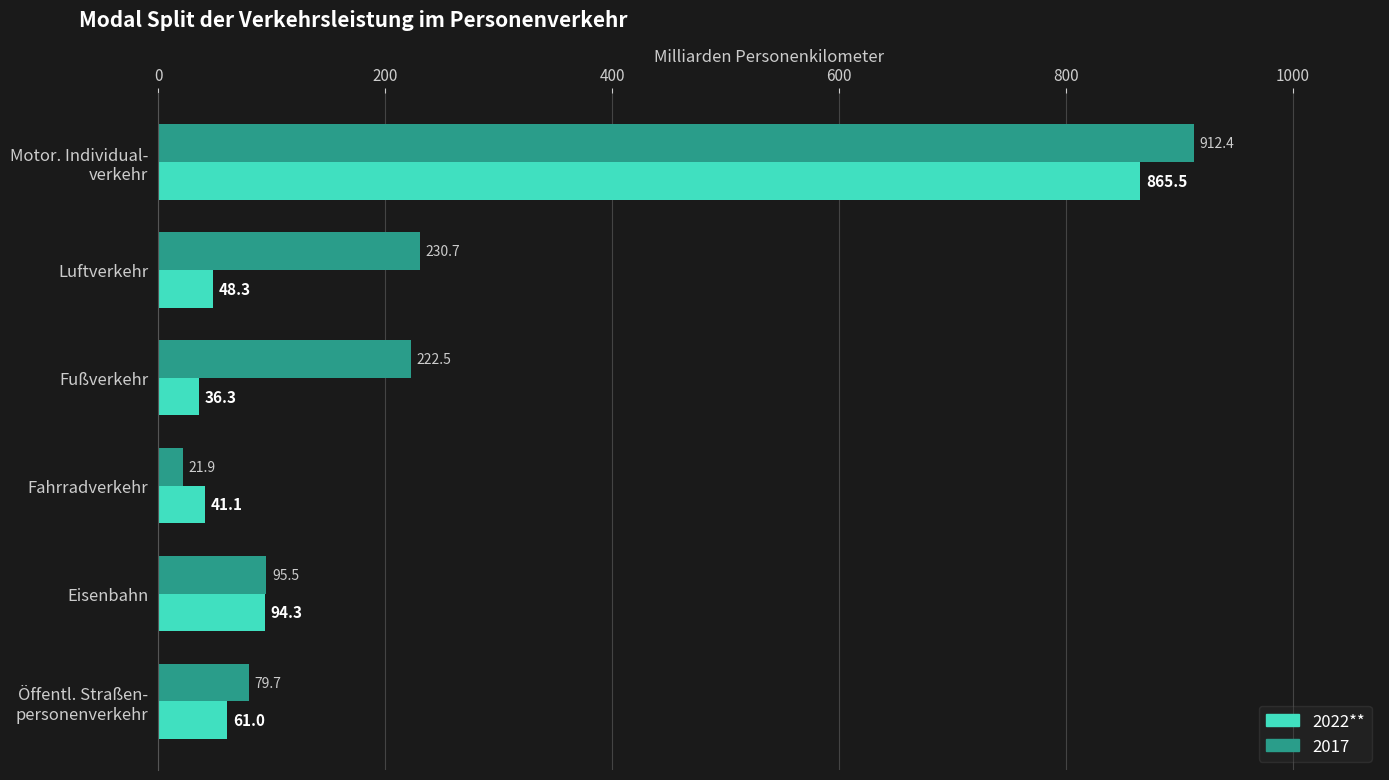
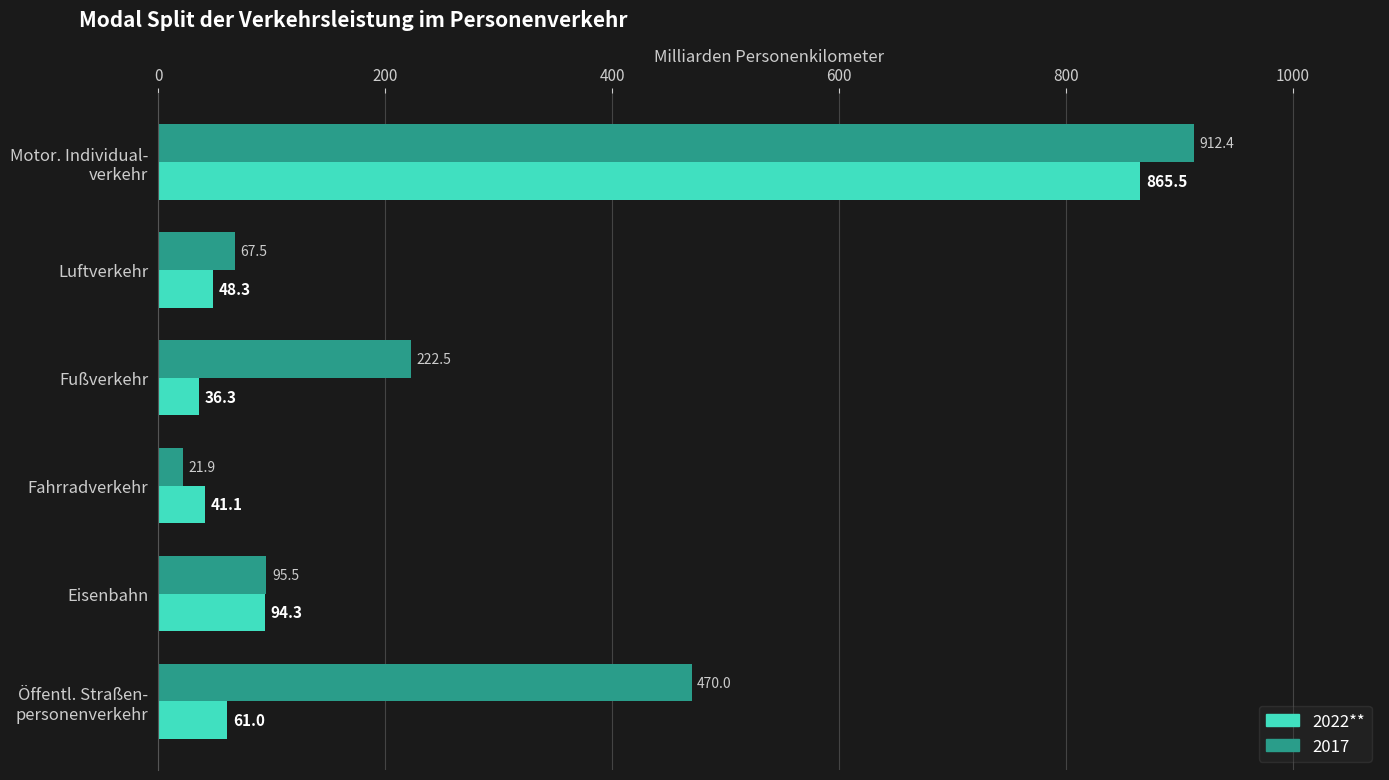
2017, Luftverkehr: 230.7 -> 67.5
2017, Öffentl. Straßen- personenverkehr: 79.7 -> 470.0
